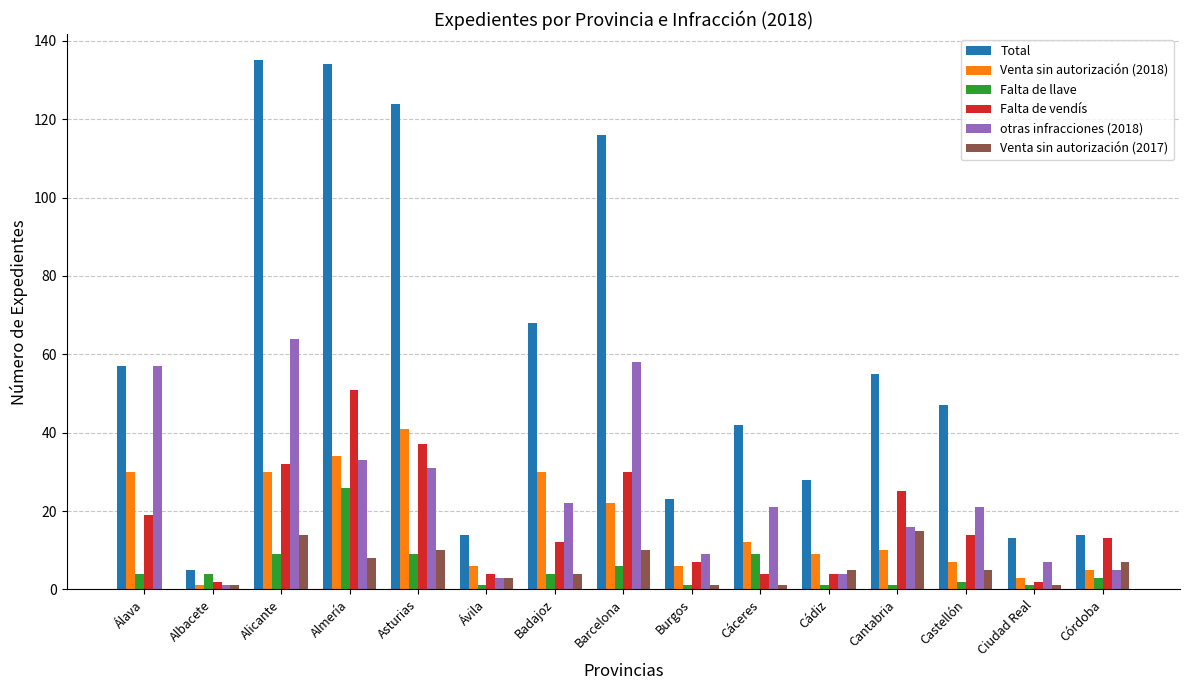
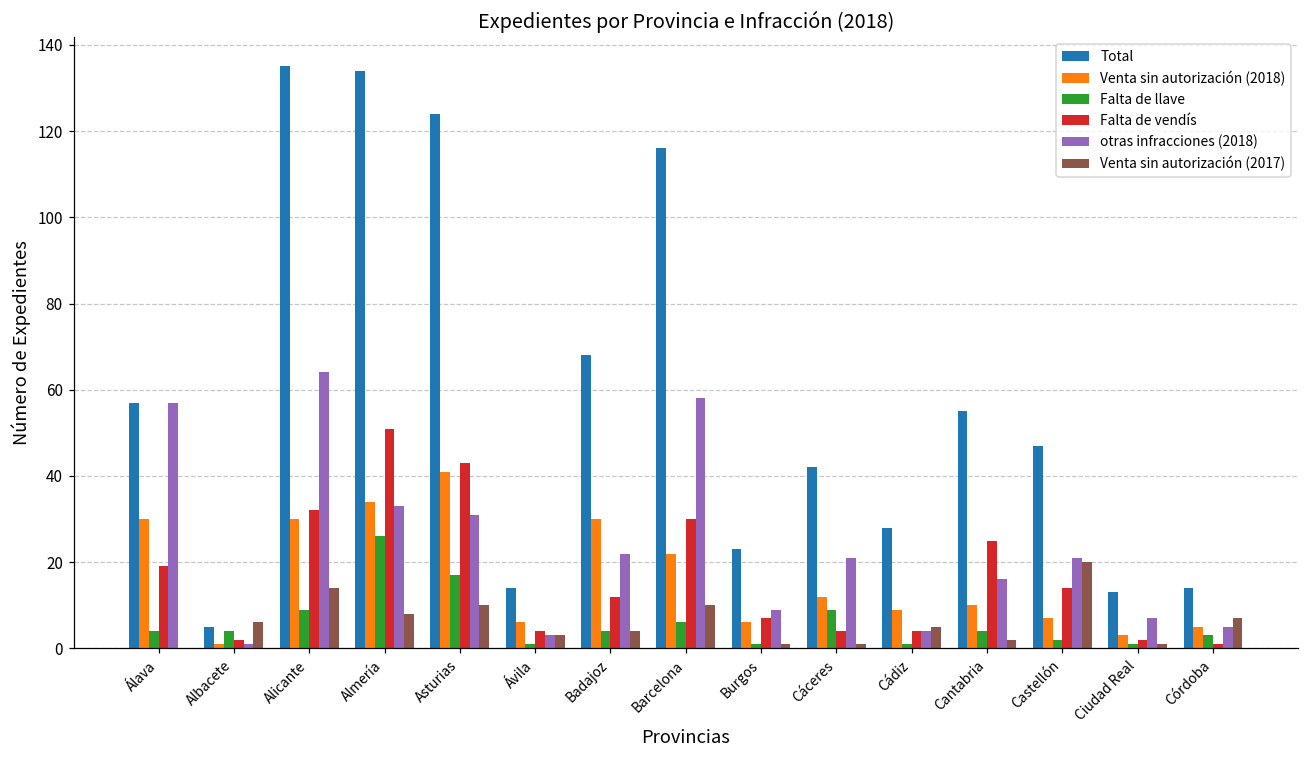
Venta sin autorización (2017), Albacete: 1 -> 6
Falta de llave, Asturias: 9 -> 17
Falta de vendís, Asturias: 37 -> 43
Falta de llave, Cantabria: 1 -> 4
Venta sin autorización (2017), Cantabria: 15 -> 2
Venta sin autorización (2017), Castellón: 5 -> 20
Falta de vendís, Córdoba: 13 -> 1
